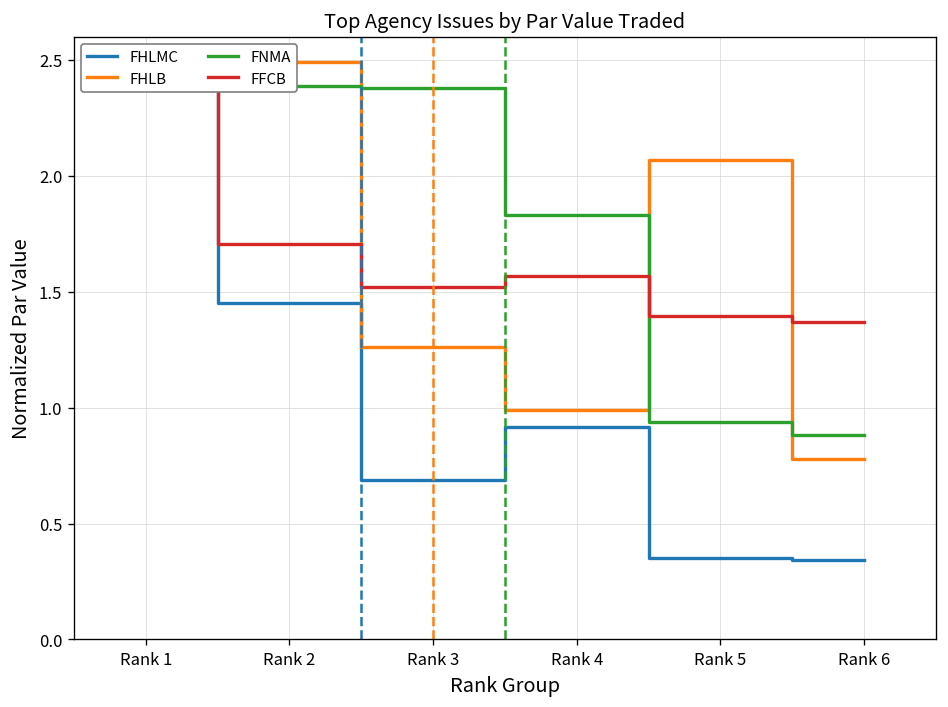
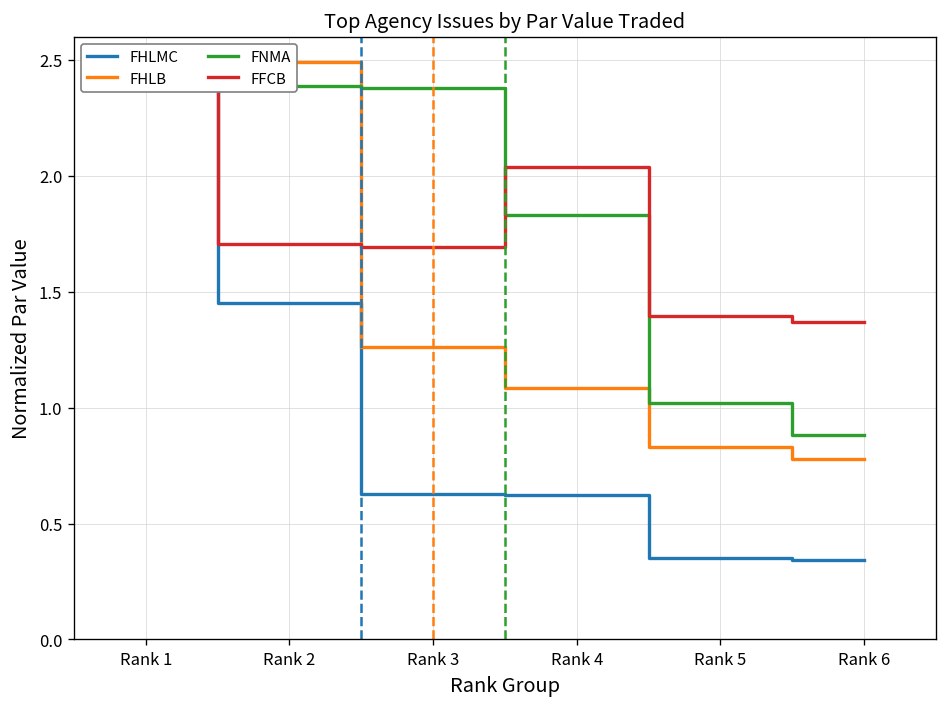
FHLMC, Rank 3: 0.69 -> 0.63
FFCB, Rank 3: 1.52 -> 1.69
FHLMC, Rank 4: 0.92 -> 0.62
FHLB, Rank 4: 0.99 -> 1.09
FFCB, Rank 4: 1.57 -> 2.04
FHLB, Rank 5: 2.07 -> 0.83
FNMA, Rank 5: 0.94 -> 1.02
